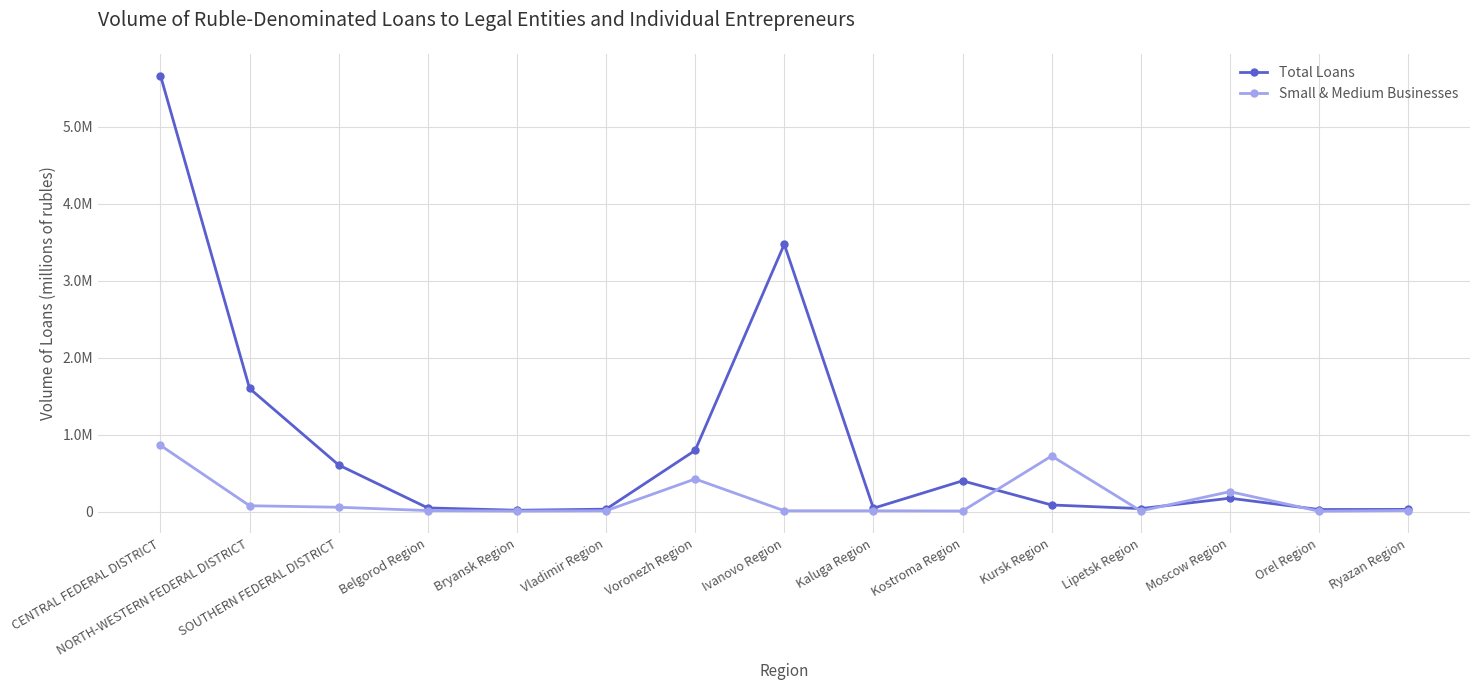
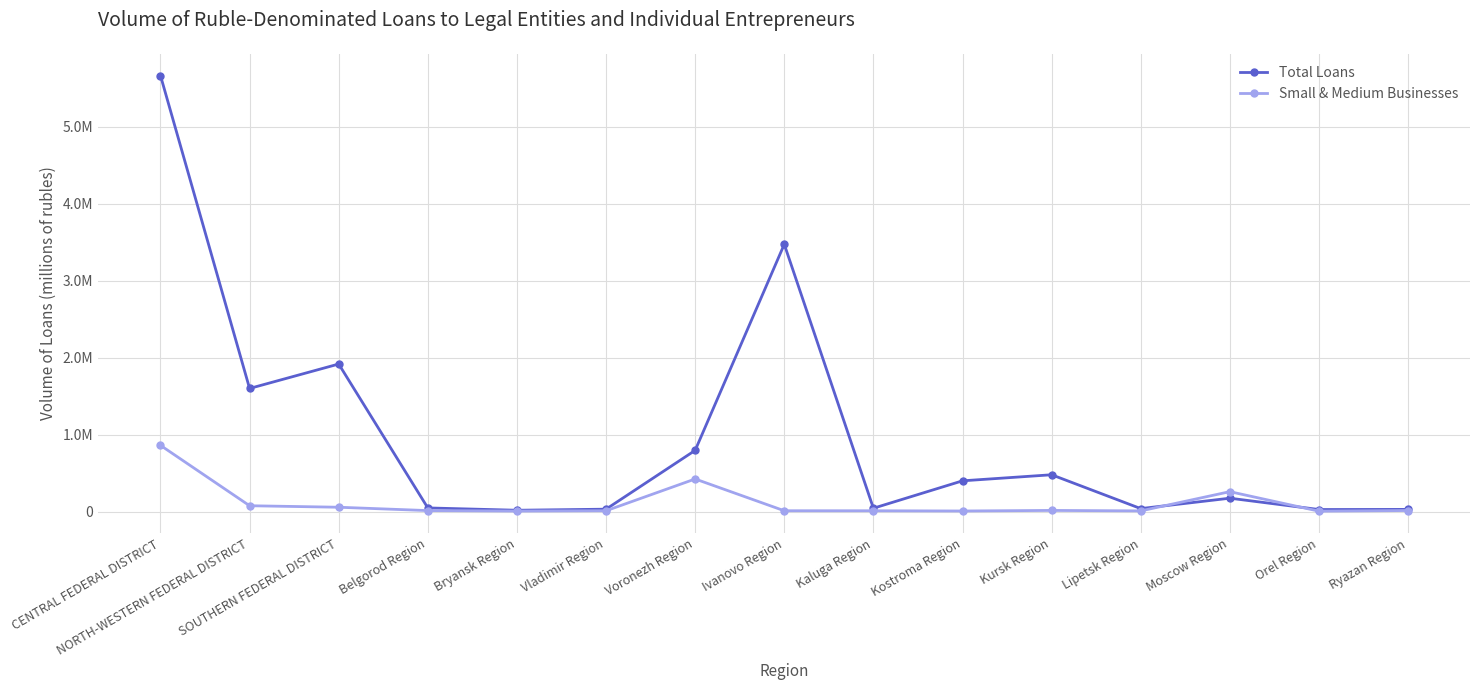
Total Loans, SOUTHERN FEDERAL DISTRICT: 600000 -> 1900000
Total Loans, Kursk Region: 100000 -> 500000
Small & Medium Businesses, Kursk Region: 700000 -> 0
